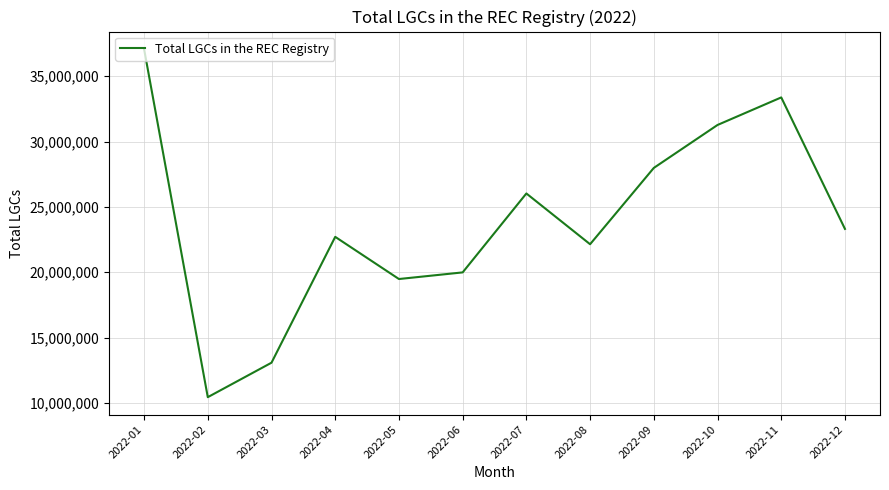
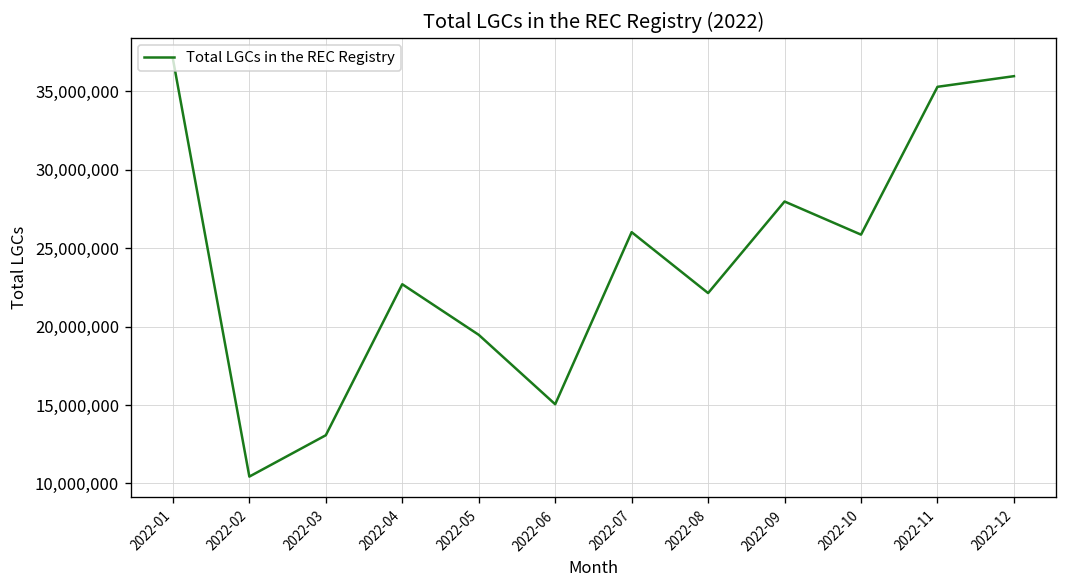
2022-06: 20,000,000 -> 15,100,000
2022-10: 31,300,000 -> 25,900,000
2022-11: 33,400,000 -> 35,300,000
2022-12: 23,300,000 -> 36,000,000
